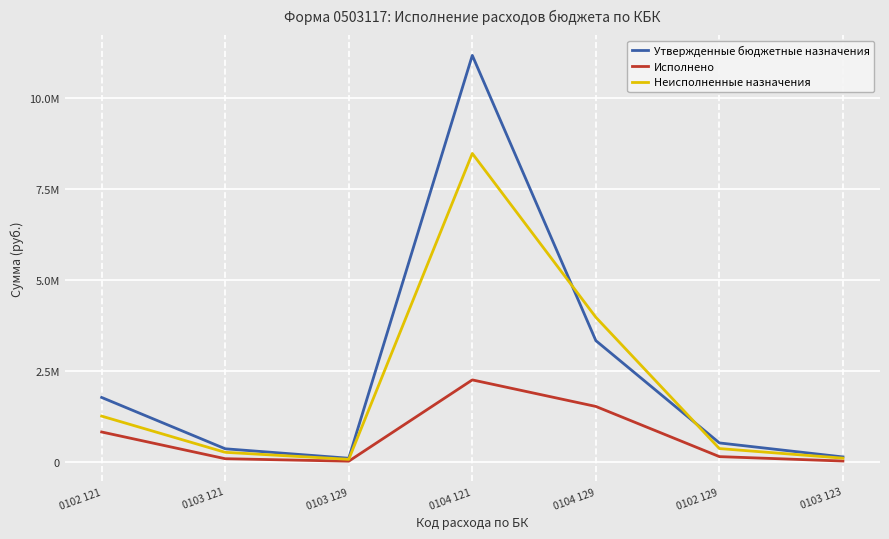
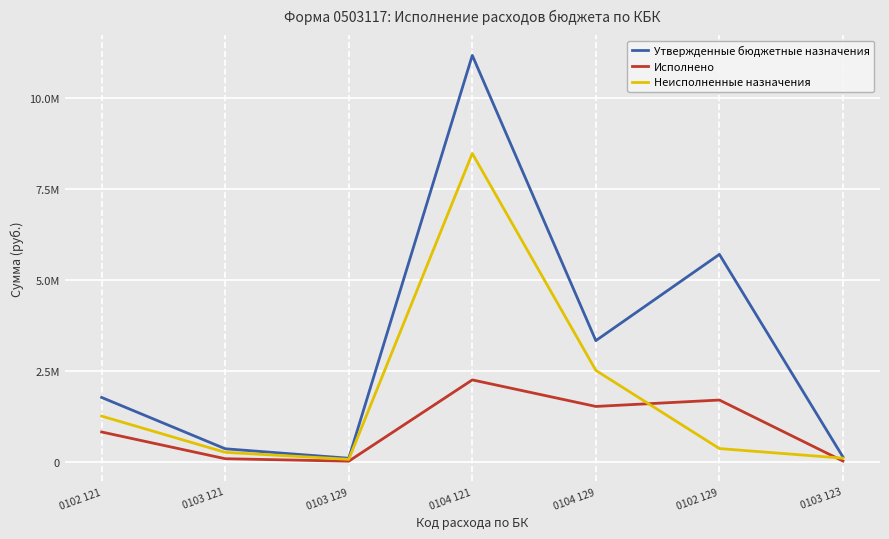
Неисполненные назначения, 0104 129: 4000000 -> 2500000
Утвержденные бюджетные назначения, 0102 129: 500000 -> 5700000
Исполнено, 0102 129: 200000 -> 1700000
